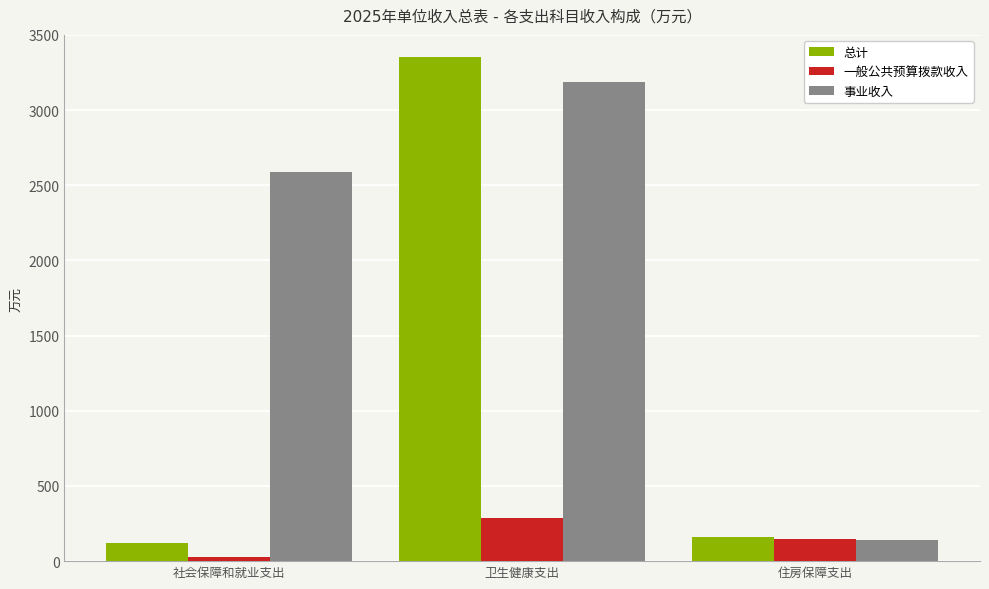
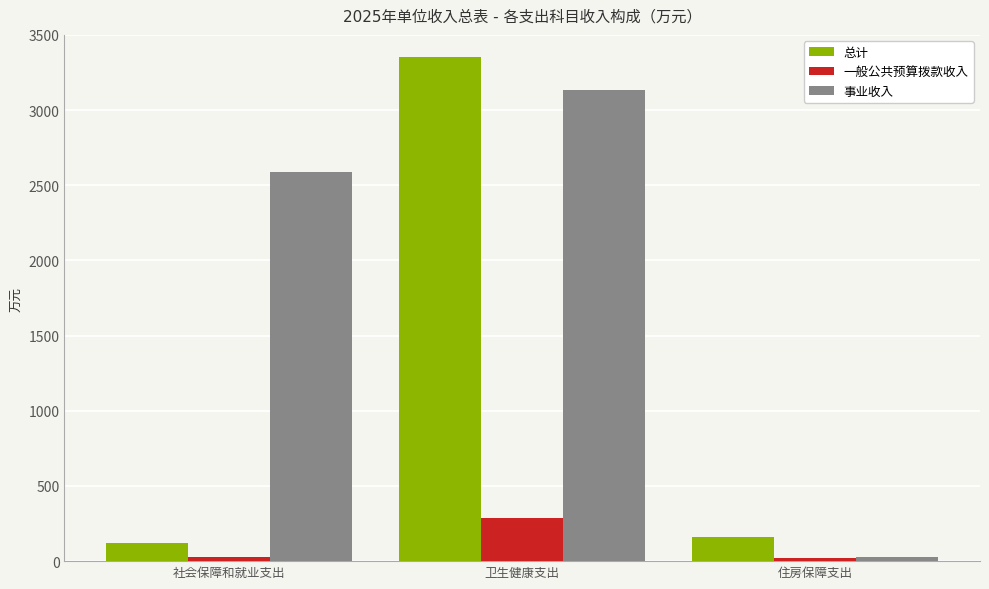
事业收入, 卫生健康支出: 3180 -> 3130
一般公共预算拨款收入, 住房保障支出: 150 -> 20
事业收入, 住房保障支出: 140 -> 30
